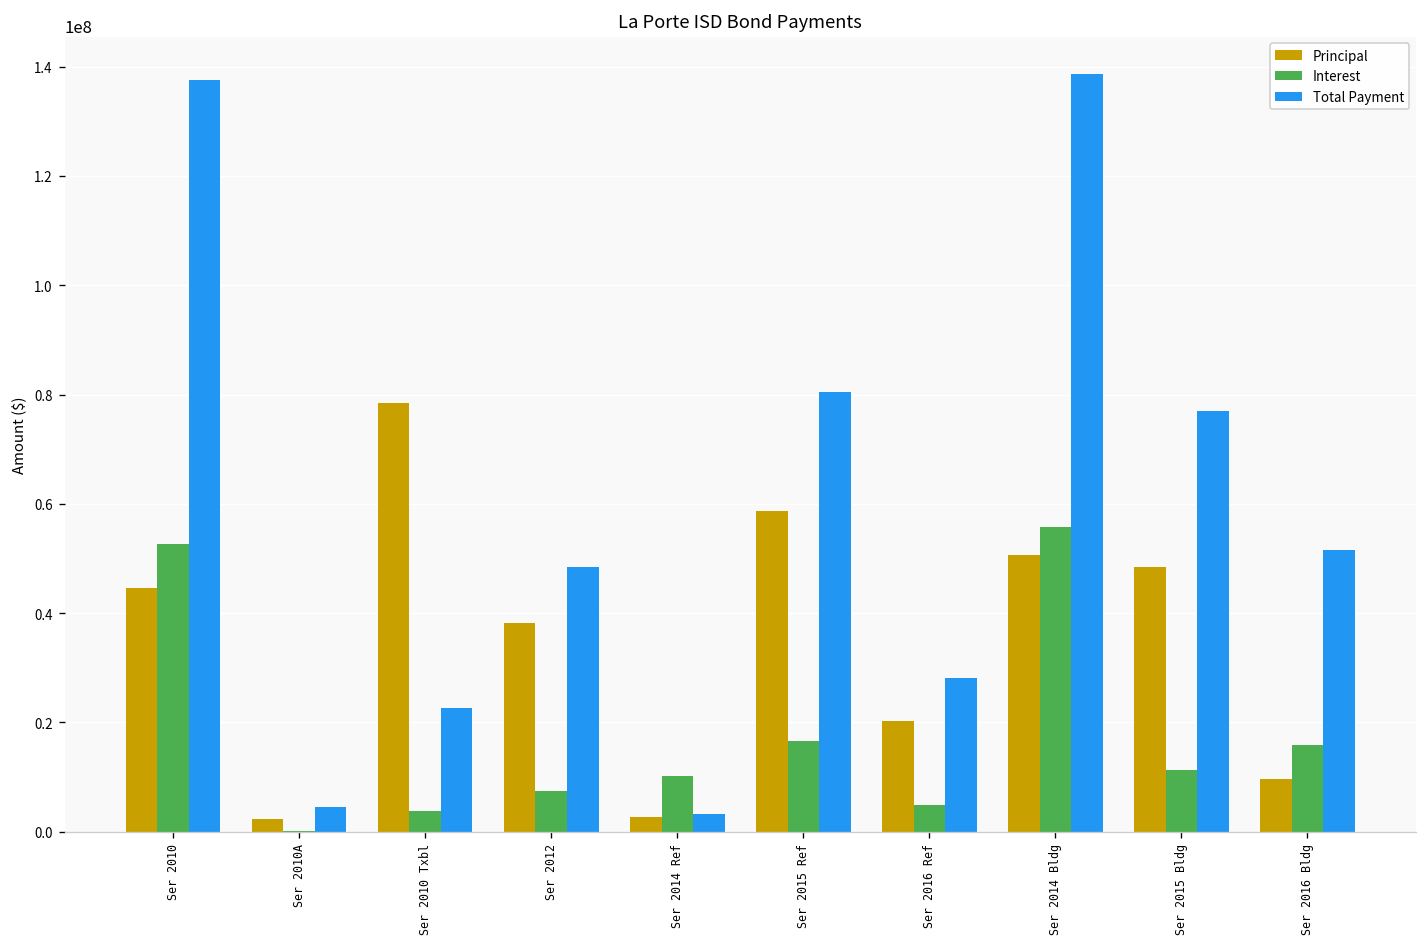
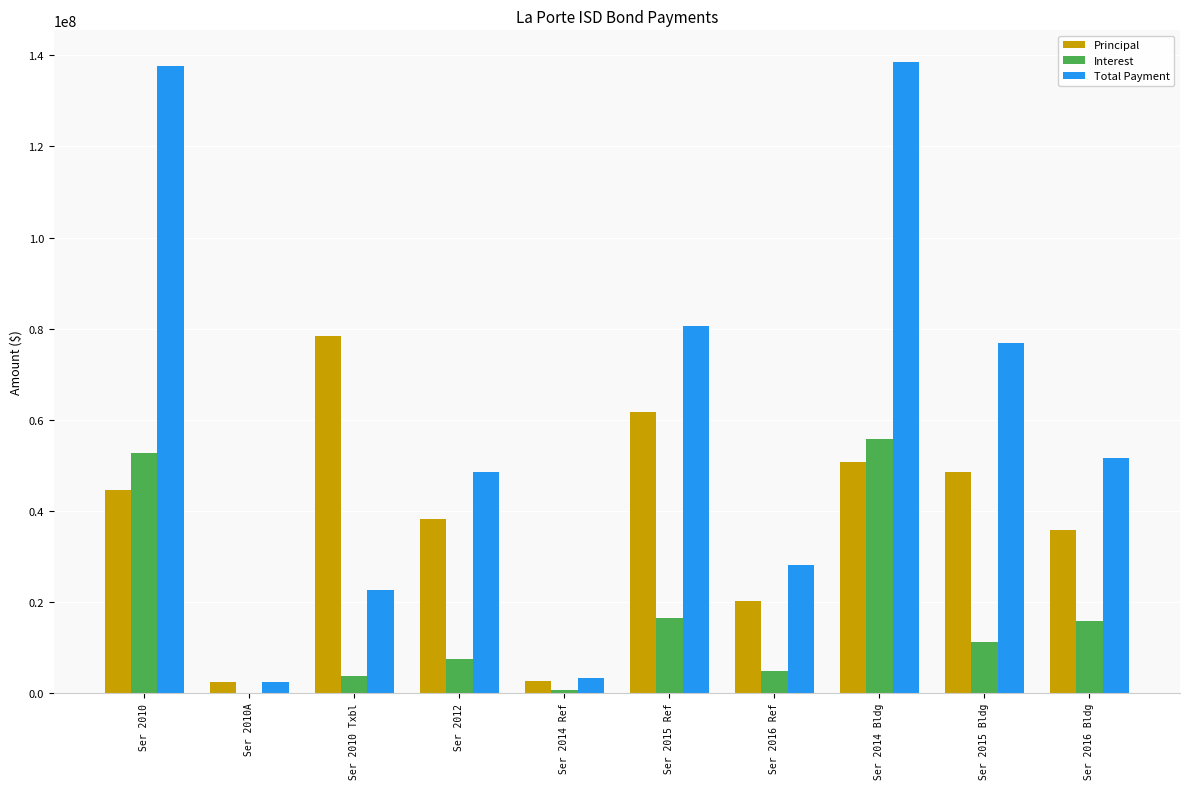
Total Payment, Ser 2010A: 4000000 -> 2000000
Interest, Ser 2014 Ref: 10000000 -> 1000000
Principal, Ser 2015 Ref: 59000000 -> 62000000
Principal, Ser 2016 Bldg: 10000000 -> 36000000
